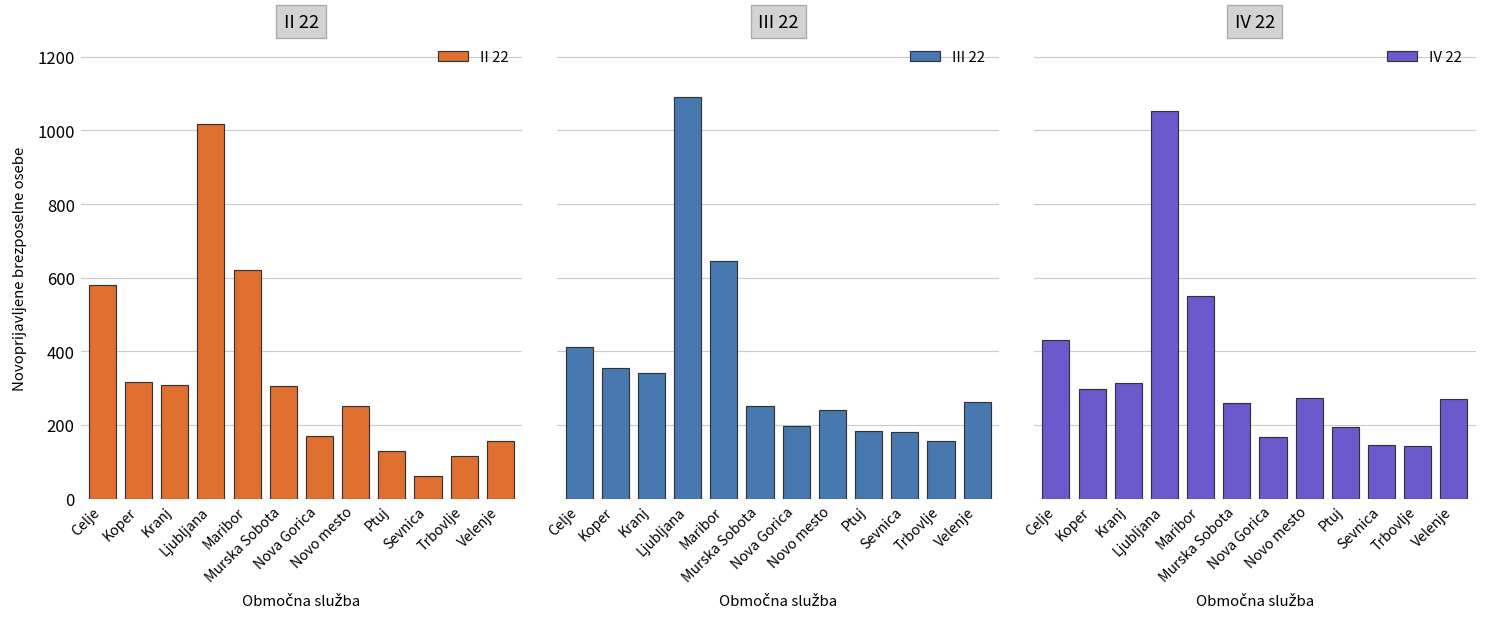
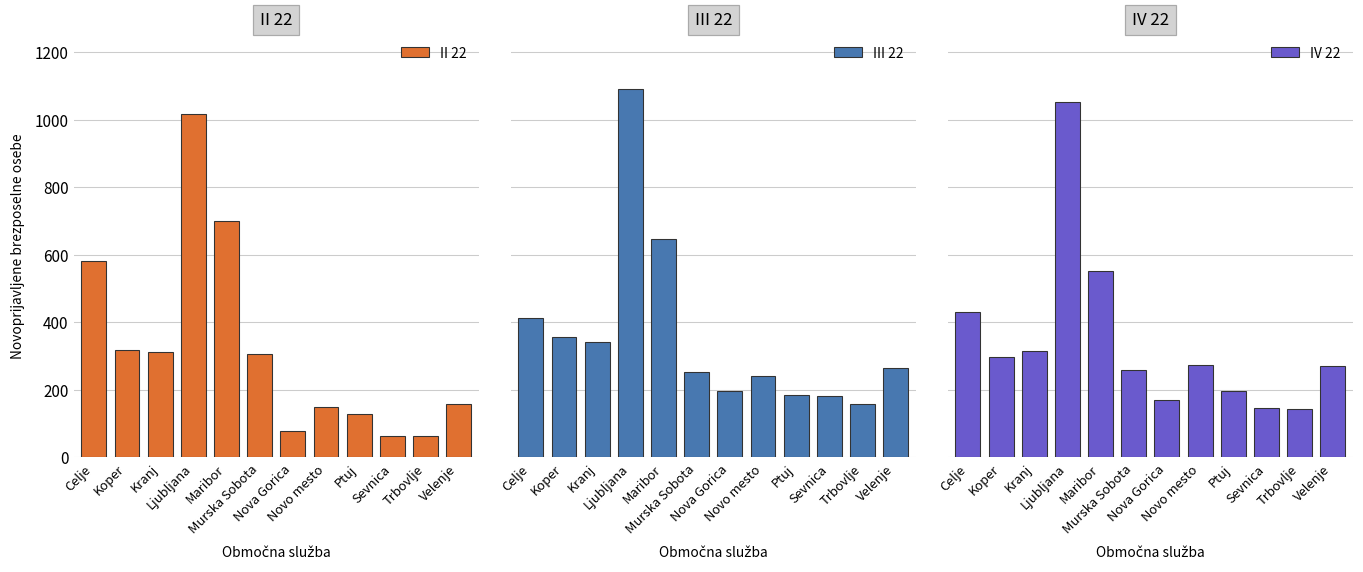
II 22, Maribor: 620 -> 700
II 22, Nova Gorica: 170 -> 80
II 22, Novo mesto: 250 -> 150
II 22, Trbovlje: 120 -> 60
